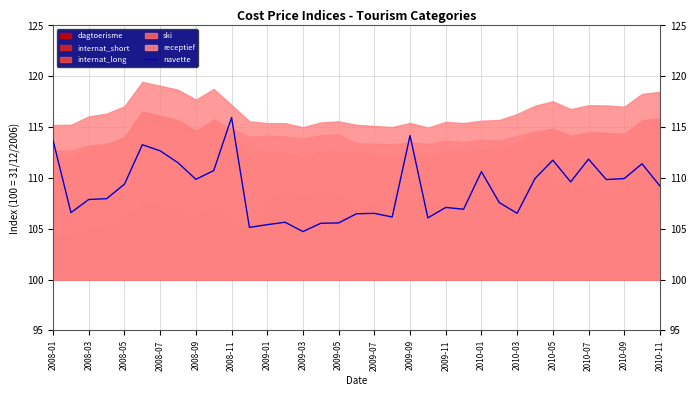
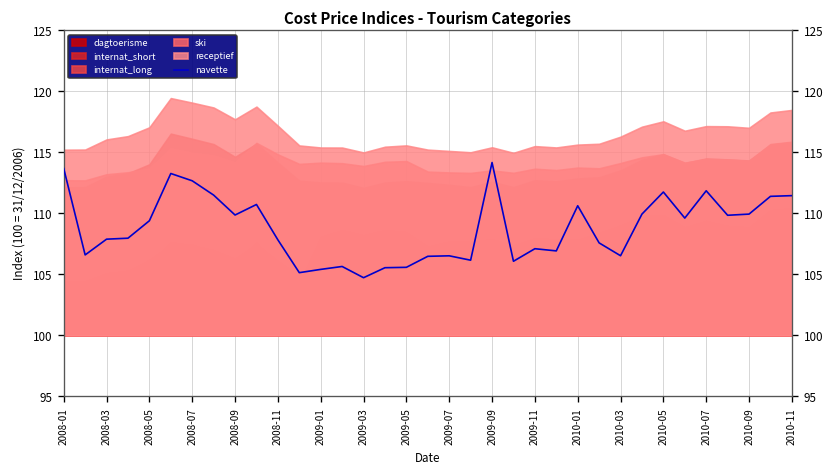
navette, 2008-11: 115.9 -> 107.8
navette, 2010-11: 109.2 -> 111.4
